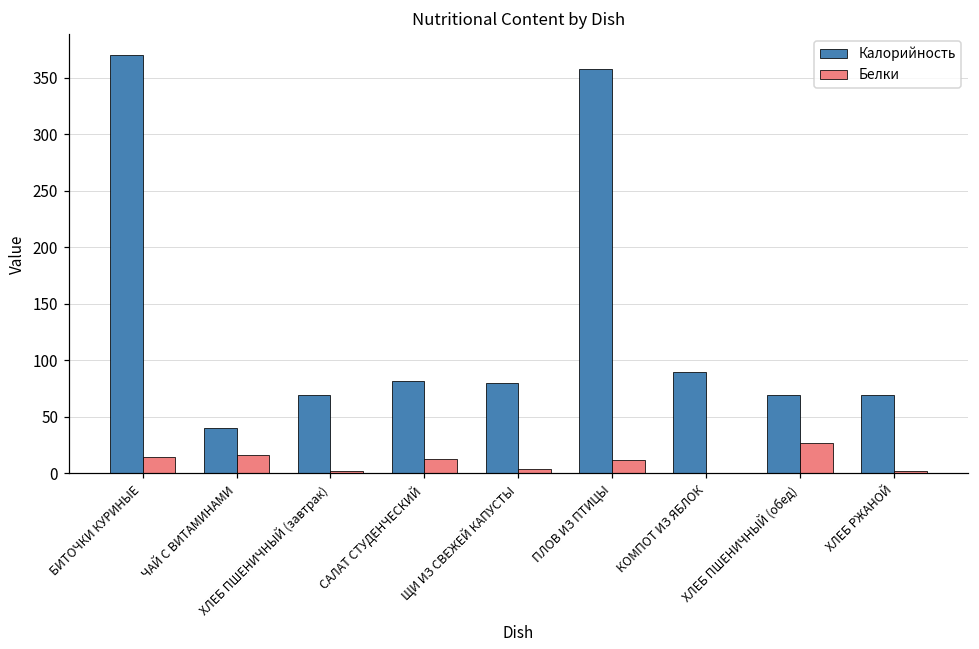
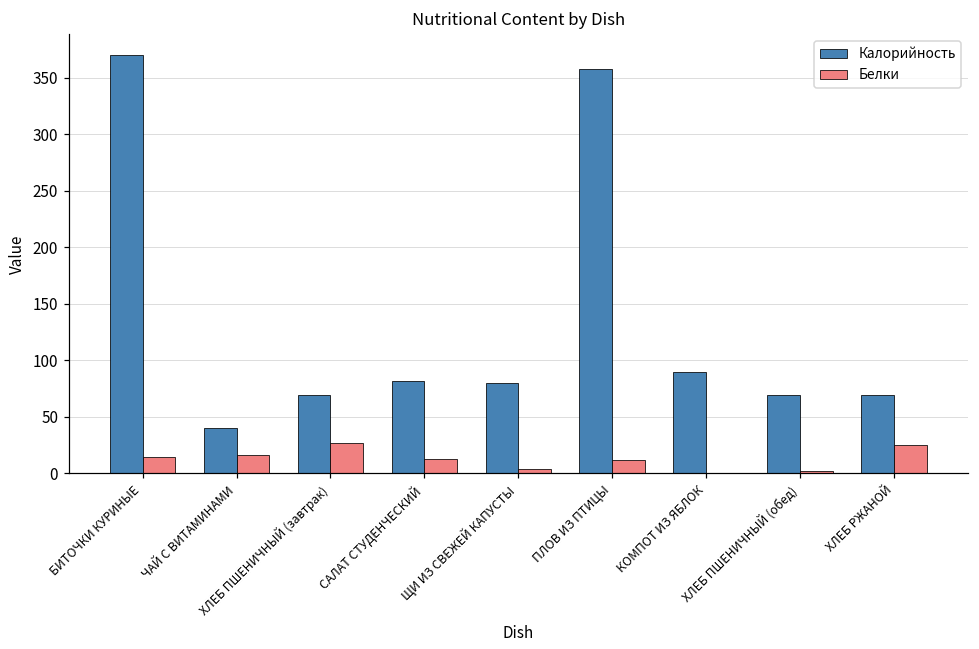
Белки, ХЛЕБ ПШЕНИЧНЫЙ (завтрак): 2 -> 27
Белки, ХЛЕБ ПШЕНИЧНЫЙ (обед): 27 -> 2
Белки, ХЛЕБ РЖАНОЙ: 2 -> 25
